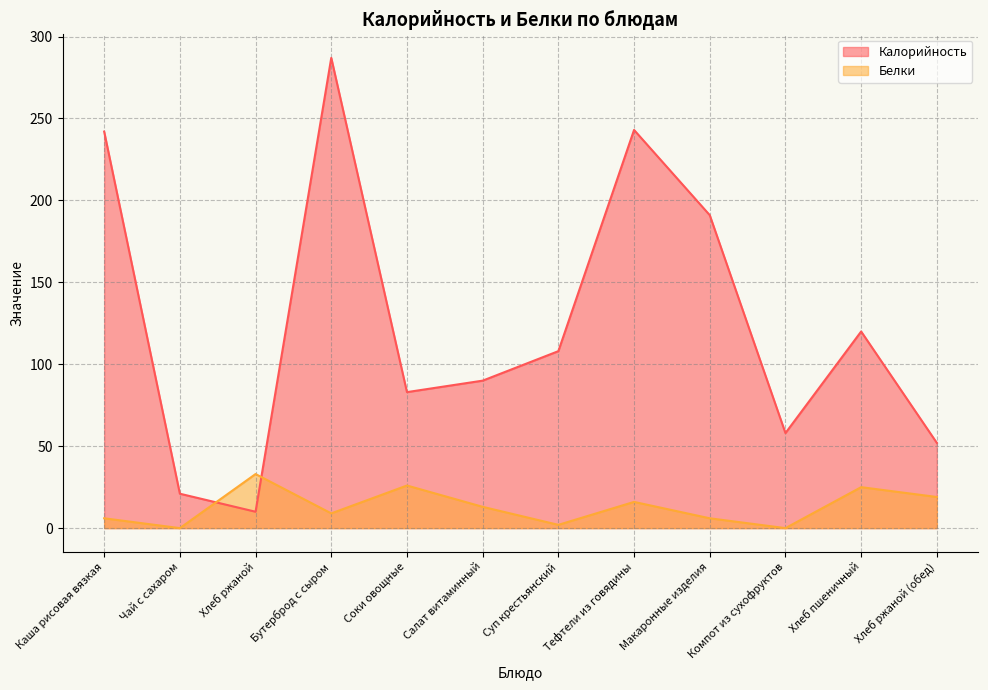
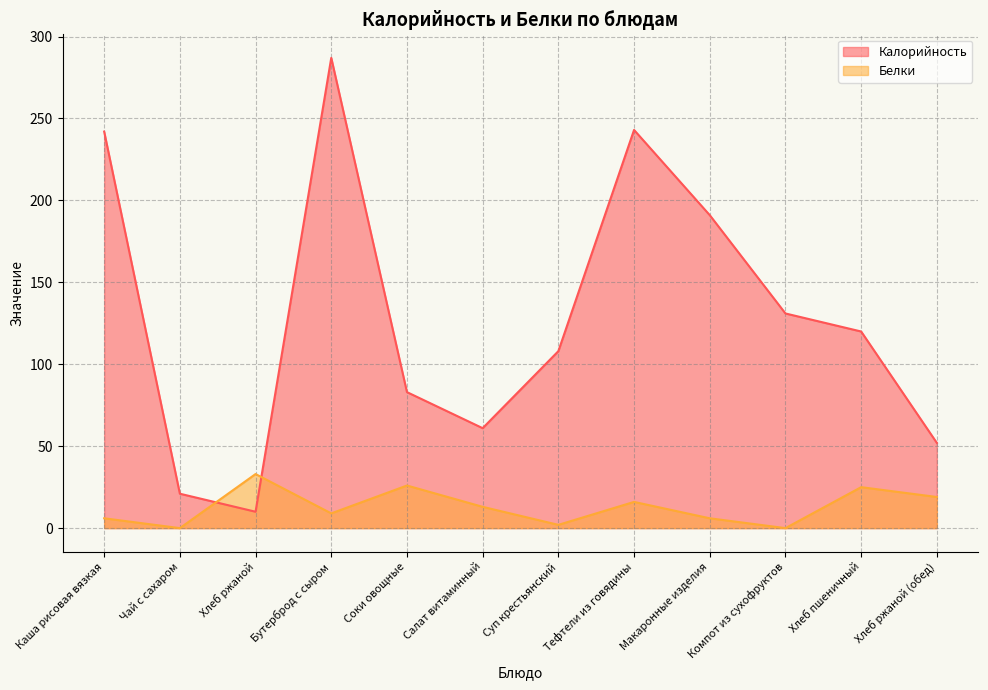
Калорийность, Салат витаминный: 90 -> 61
Калорийность, Компот из сухофруктов: 58 -> 131
